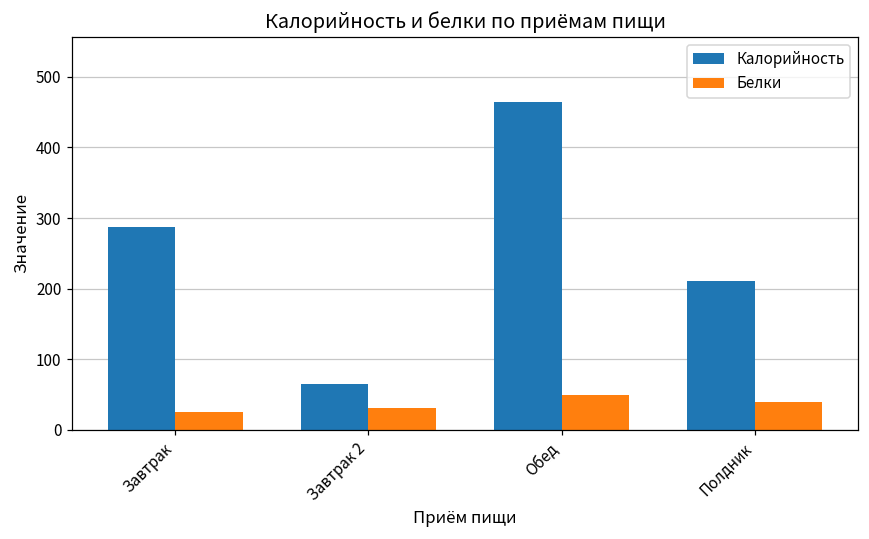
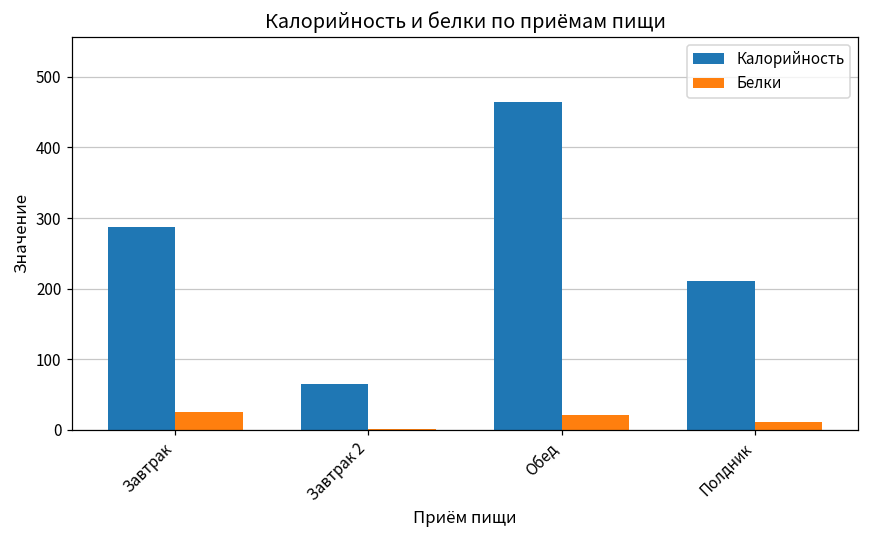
Белки, Завтрак 2: 30 -> 0
Белки, Обед: 50 -> 20
Белки, Полдник: 40 -> 10
